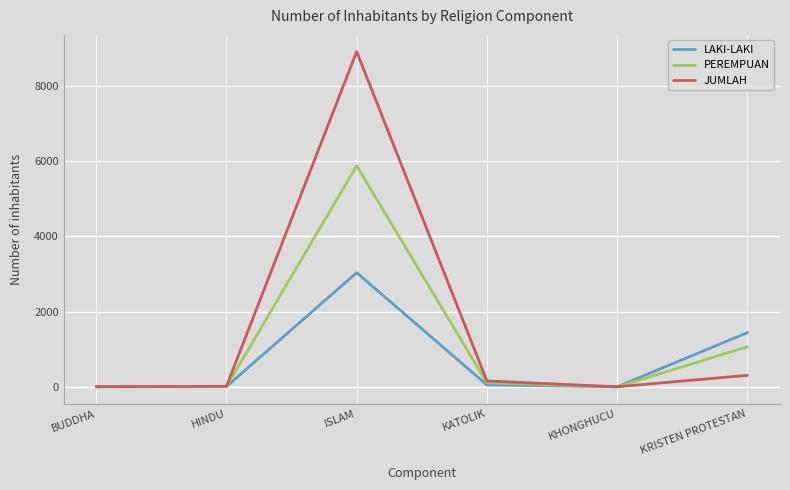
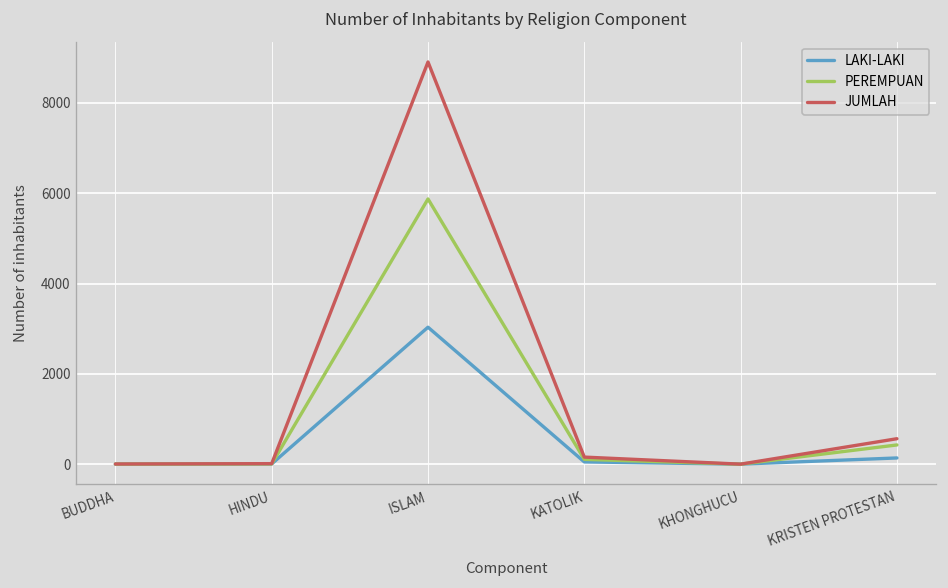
LAKI-LAKI, KRISTEN PROTESTAN: 1400 -> 100
PEREMPUAN, KRISTEN PROTESTAN: 1100 -> 400
JUMLAH, KRISTEN PROTESTAN: 300 -> 600
